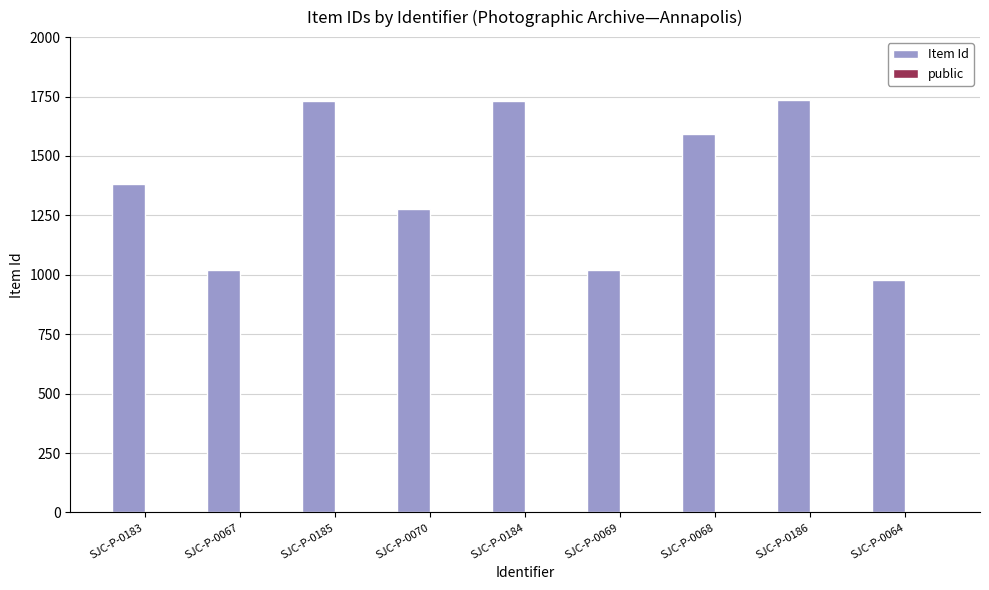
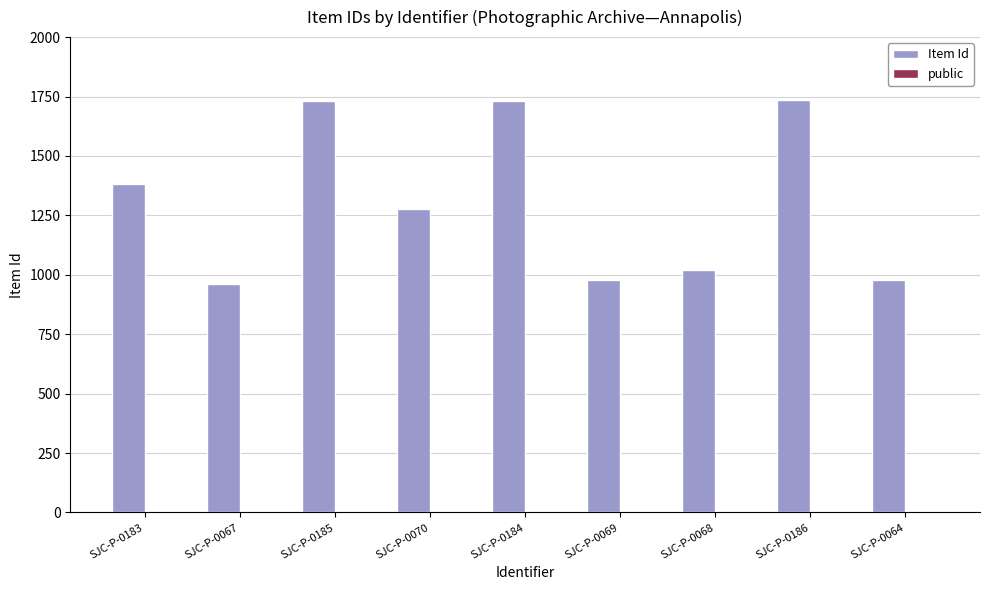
Item Id, SJC-P-0067: 1020 -> 960
Item Id, SJC-P-0069: 1020 -> 980
Item Id, SJC-P-0068: 1590 -> 1020
